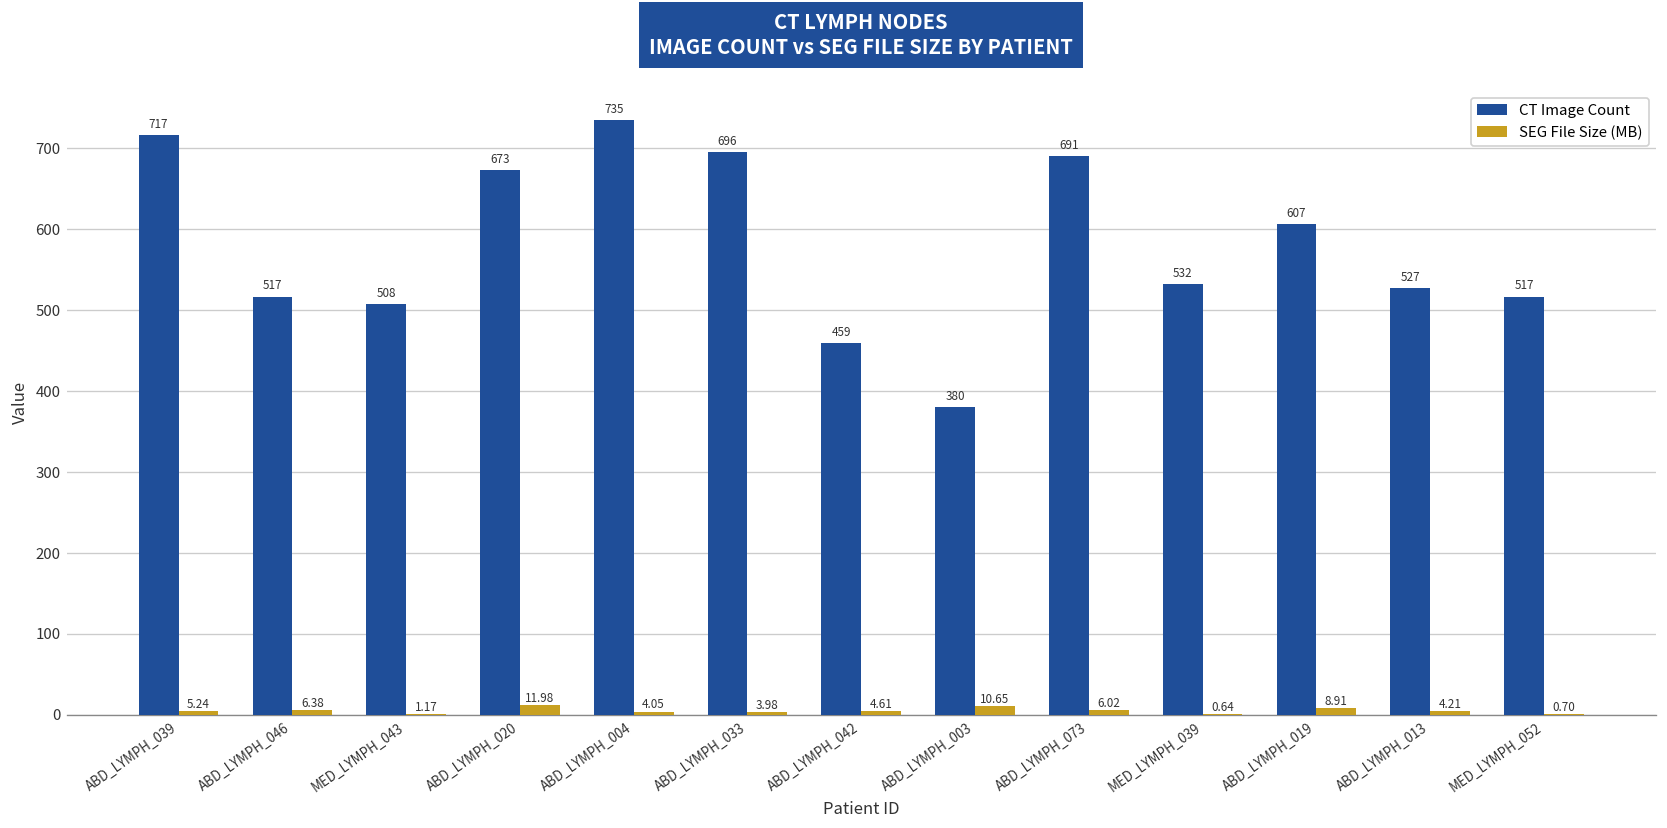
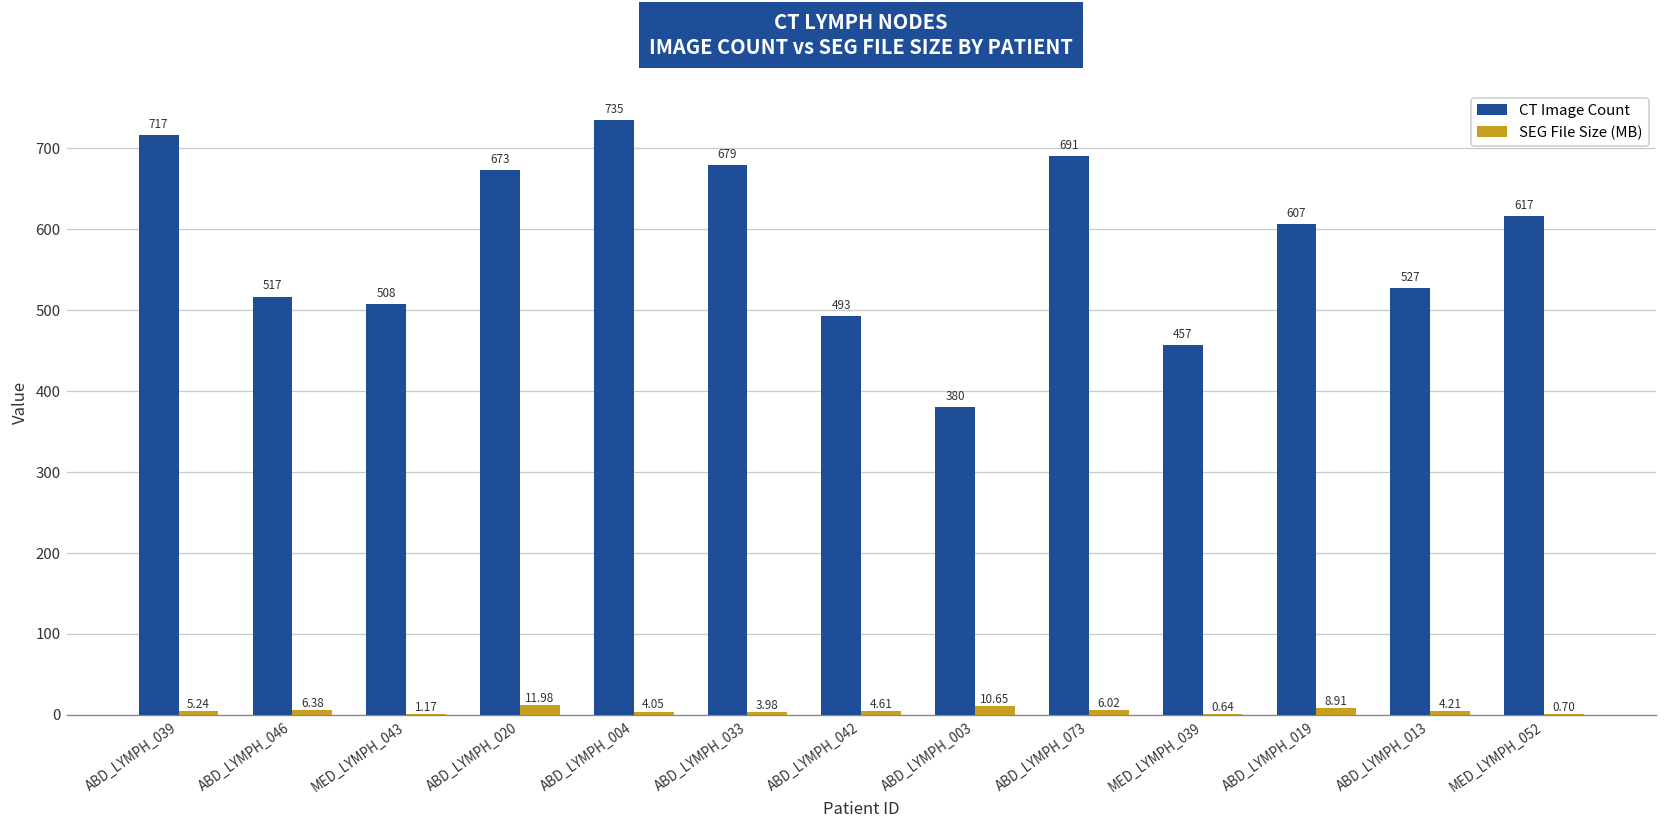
CT Image Count, ABD_LYMPH_033: 696 -> 679
CT Image Count, ABD_LYMPH_042: 459 -> 493
CT Image Count, MED_LYMPH_039: 532 -> 457
CT Image Count, MED_LYMPH_052: 517 -> 617
